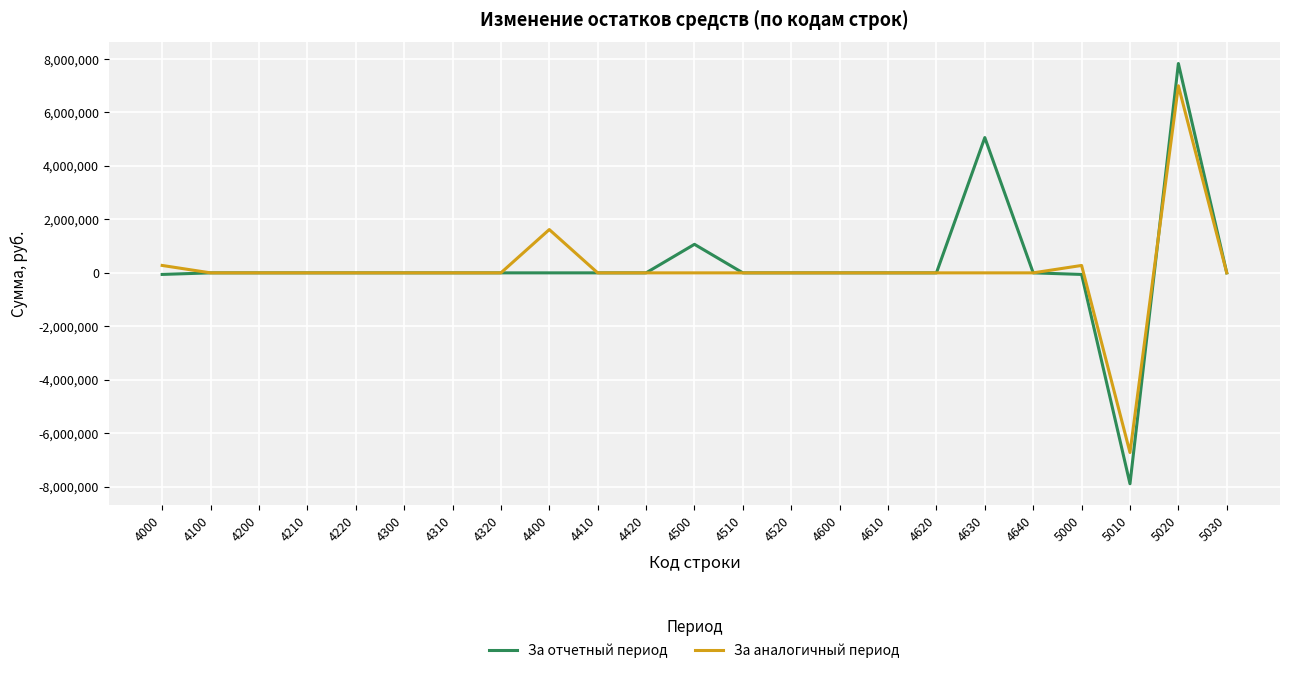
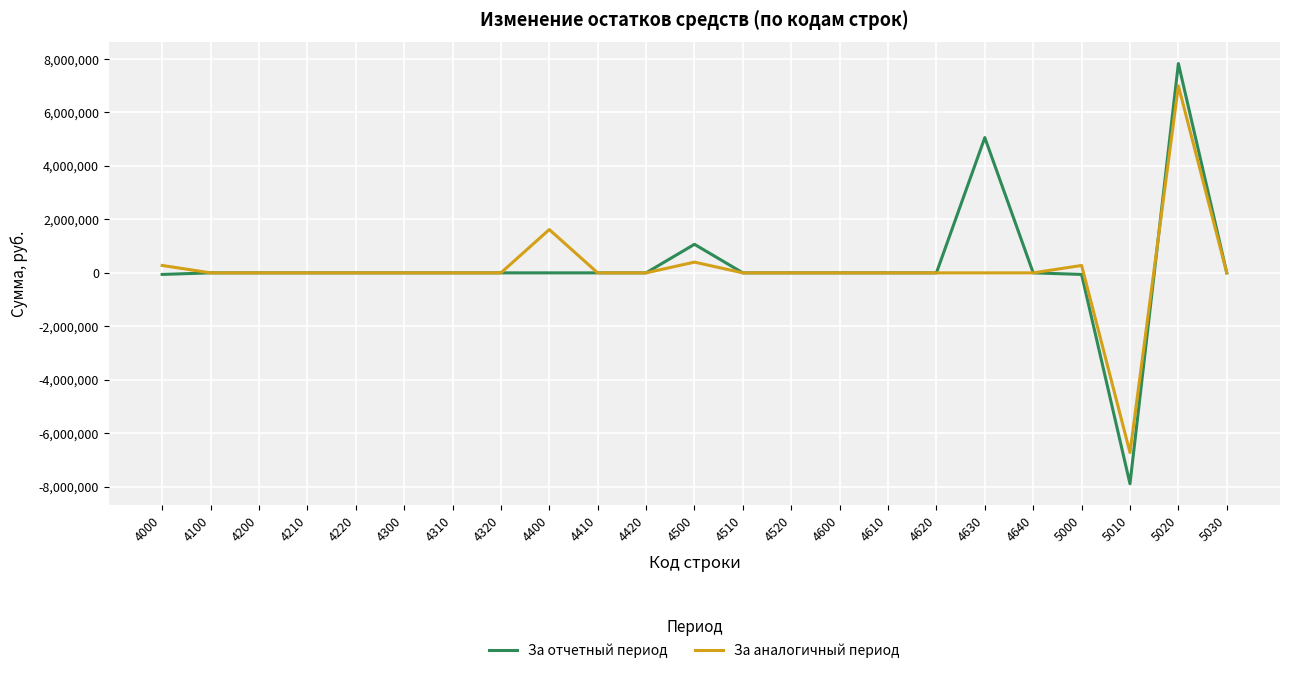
За аналогичный период, 4500: 0 -> 400,000
